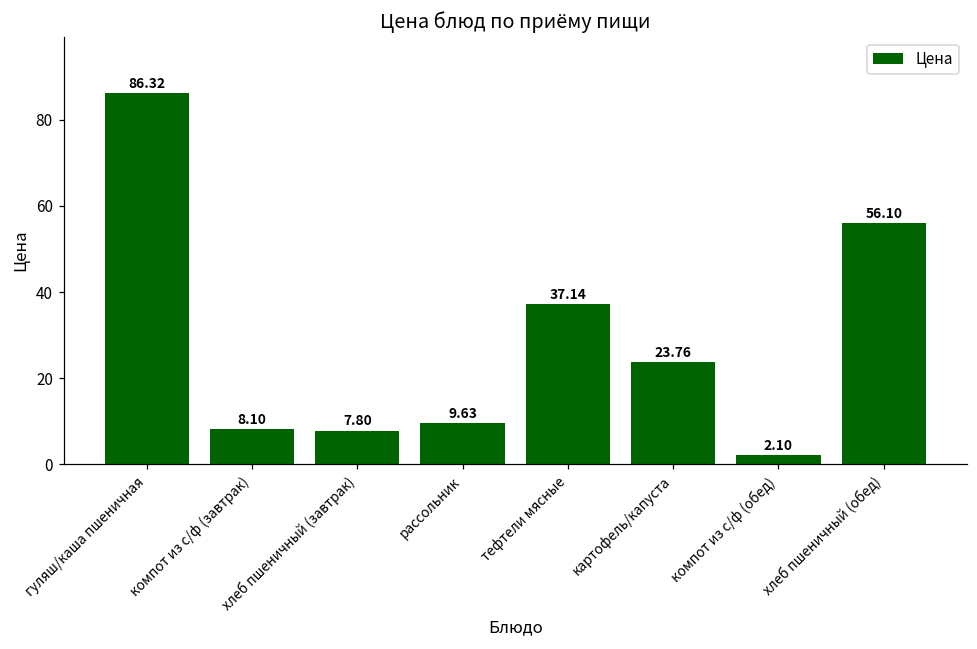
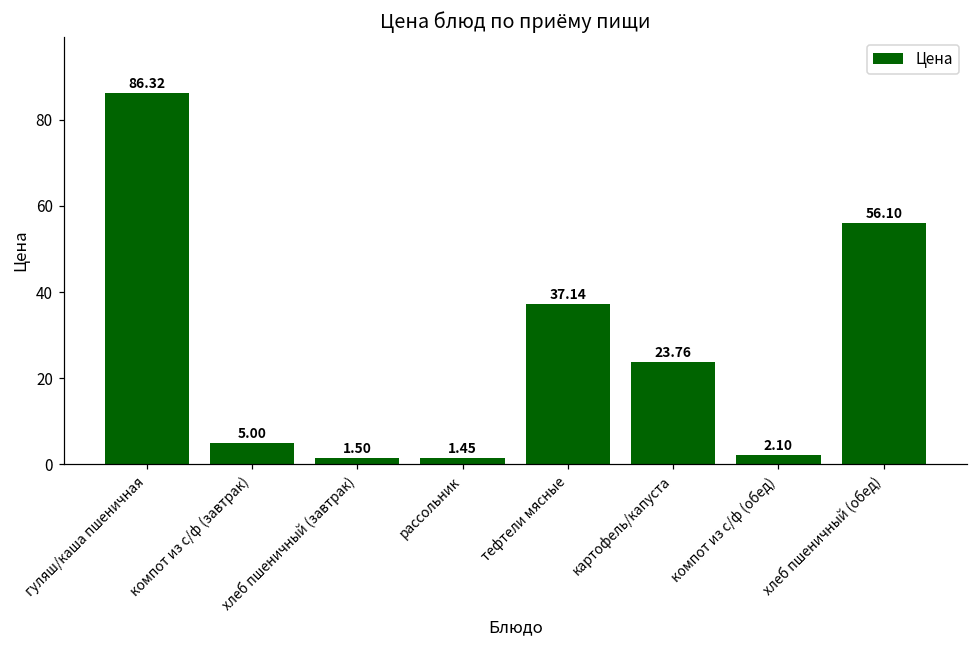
компот из с/ф (завтрак): 8.10 -> 5.00
хлеб пшеничный (завтрак): 7.80 -> 1.50
рассольник: 9.63 -> 1.45
